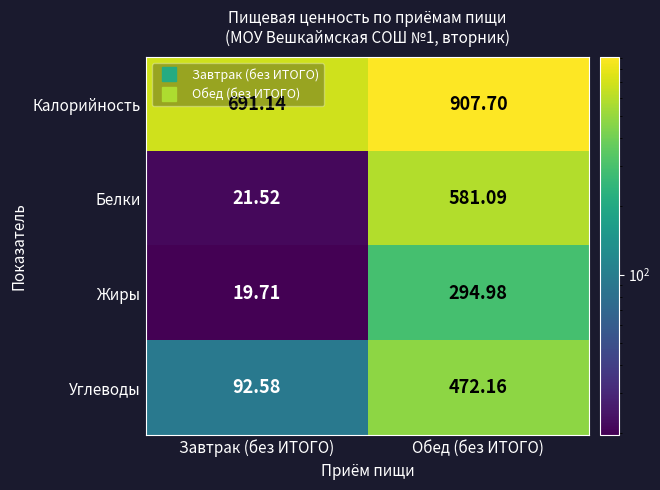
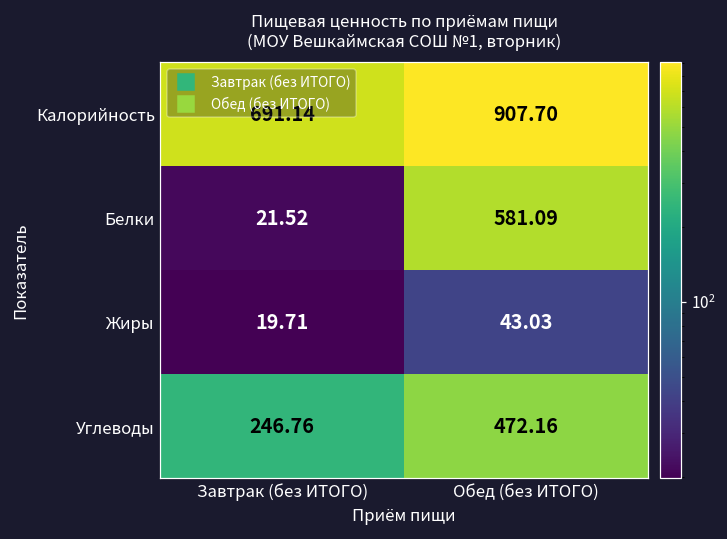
Жиры, Обед (без ИТОГО): 294.98 -> 43.03
Углеводы, Завтрак (без ИТОГО): 92.58 -> 246.76
